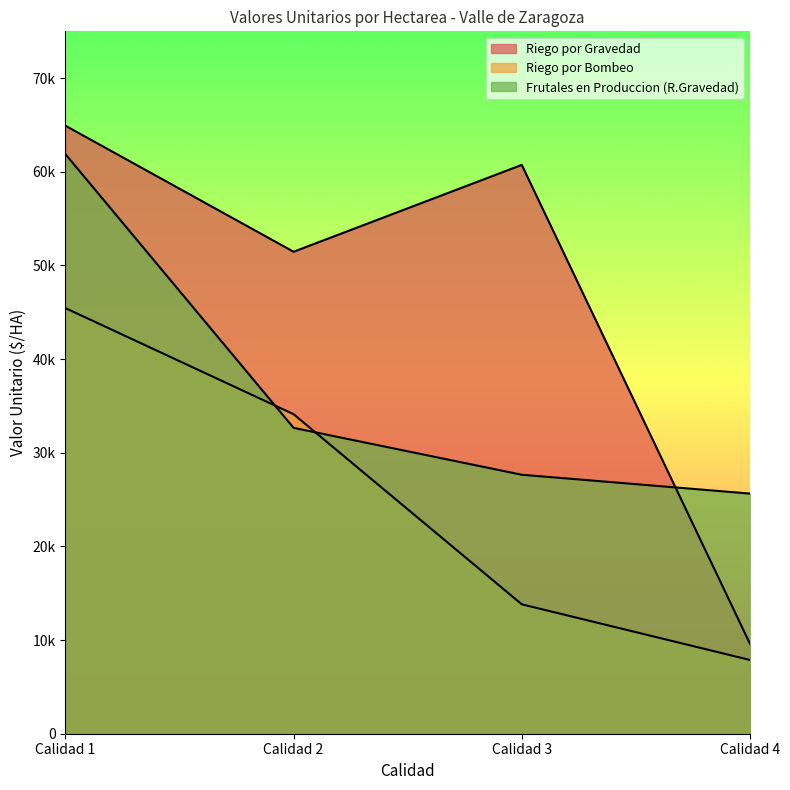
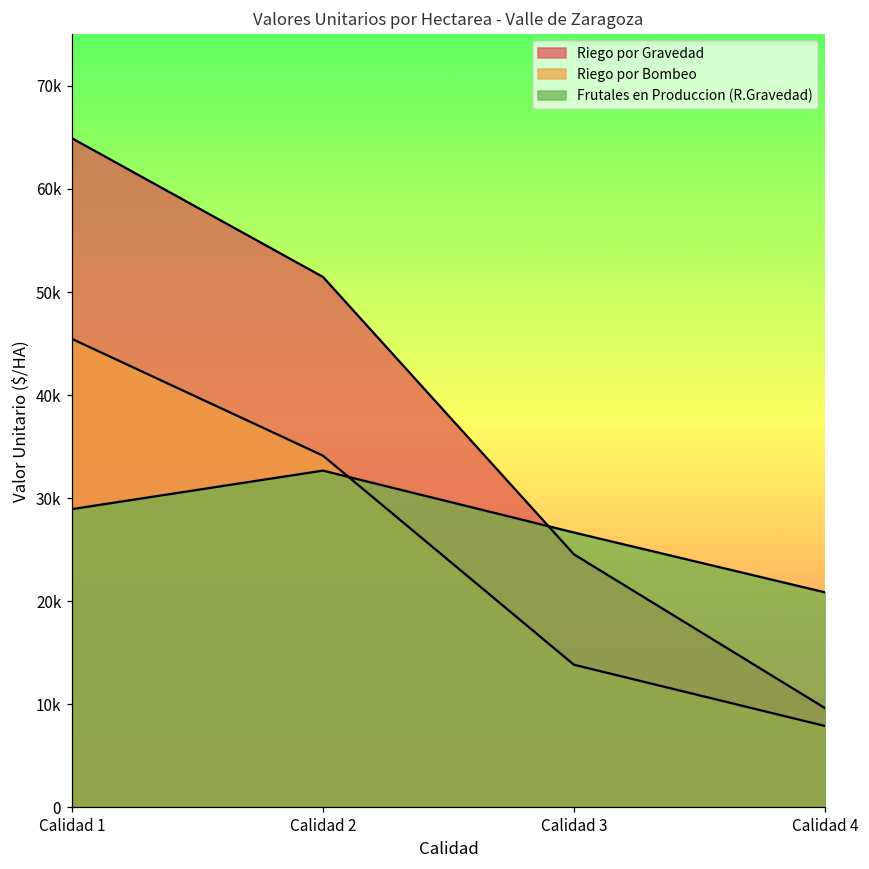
Frutales en Produccion (R.Gravedad), Calidad 1: 62000 -> 29000
Riego por Gravedad, Calidad 3: 61000 -> 25000
Frutales en Produccion (R.Gravedad), Calidad 3: 28000 -> 27000
Frutales en Produccion (R.Gravedad), Calidad 4: 26000 -> 21000
